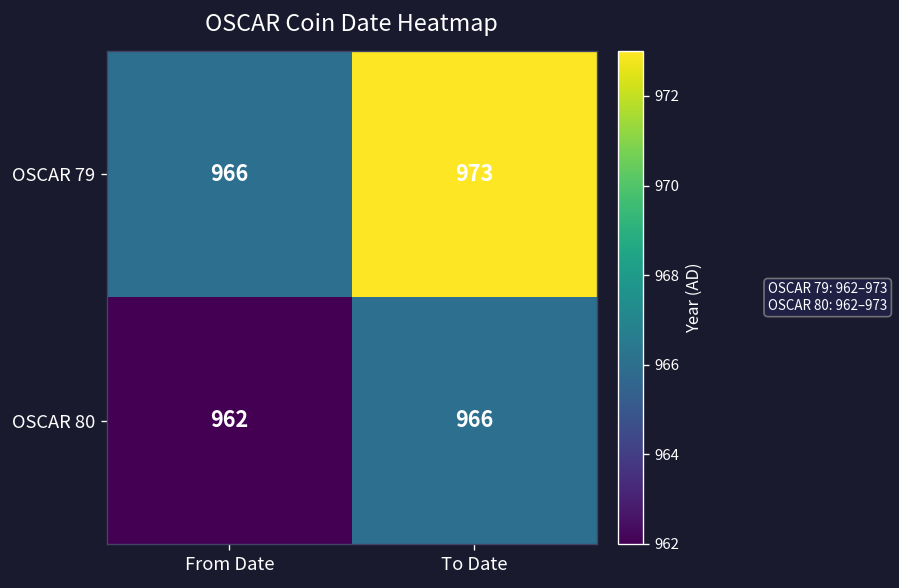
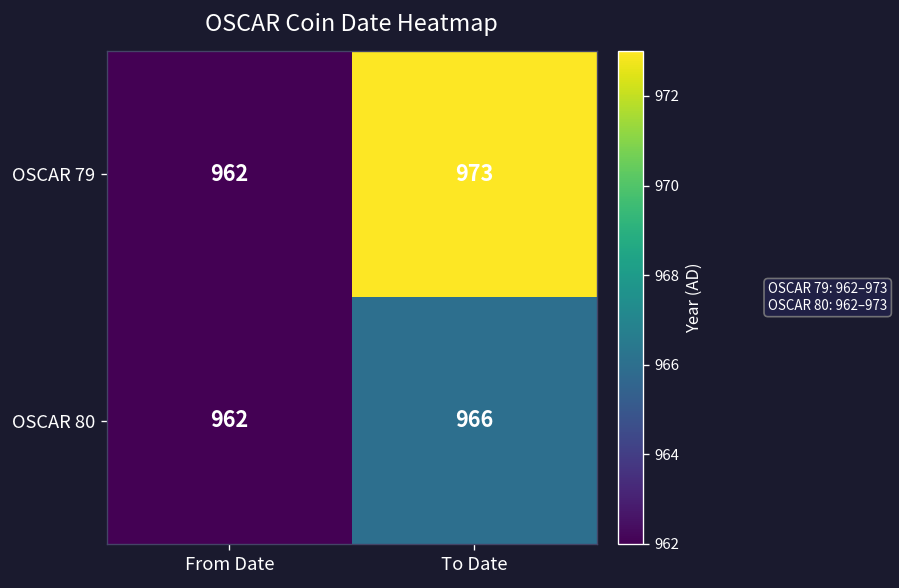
OSCAR 79, From Date: 966 -> 962
